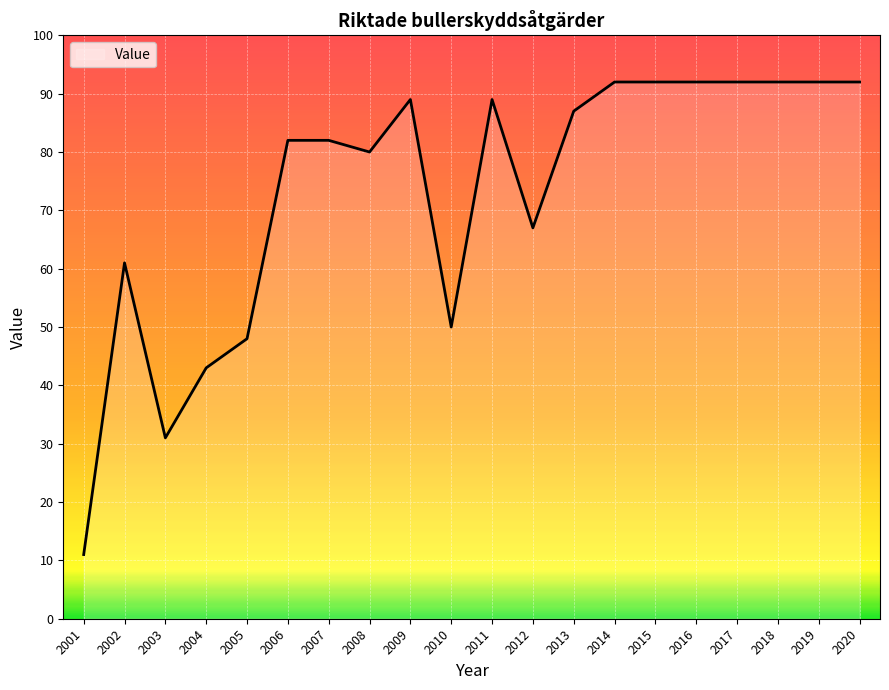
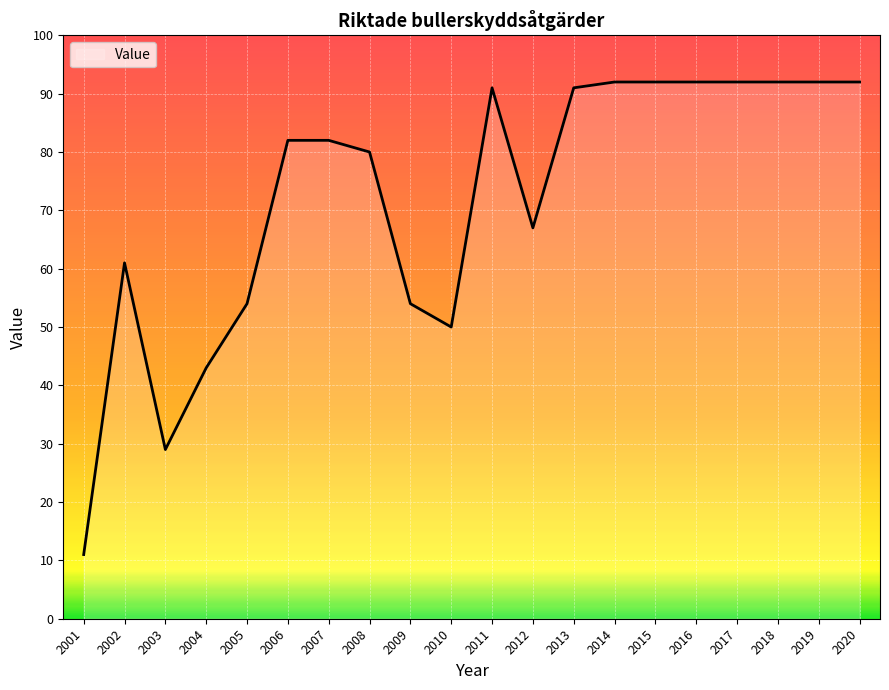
2003: 31 -> 29
2005: 48 -> 54
2009: 89 -> 54
2011: 89 -> 91
2013: 87 -> 91
